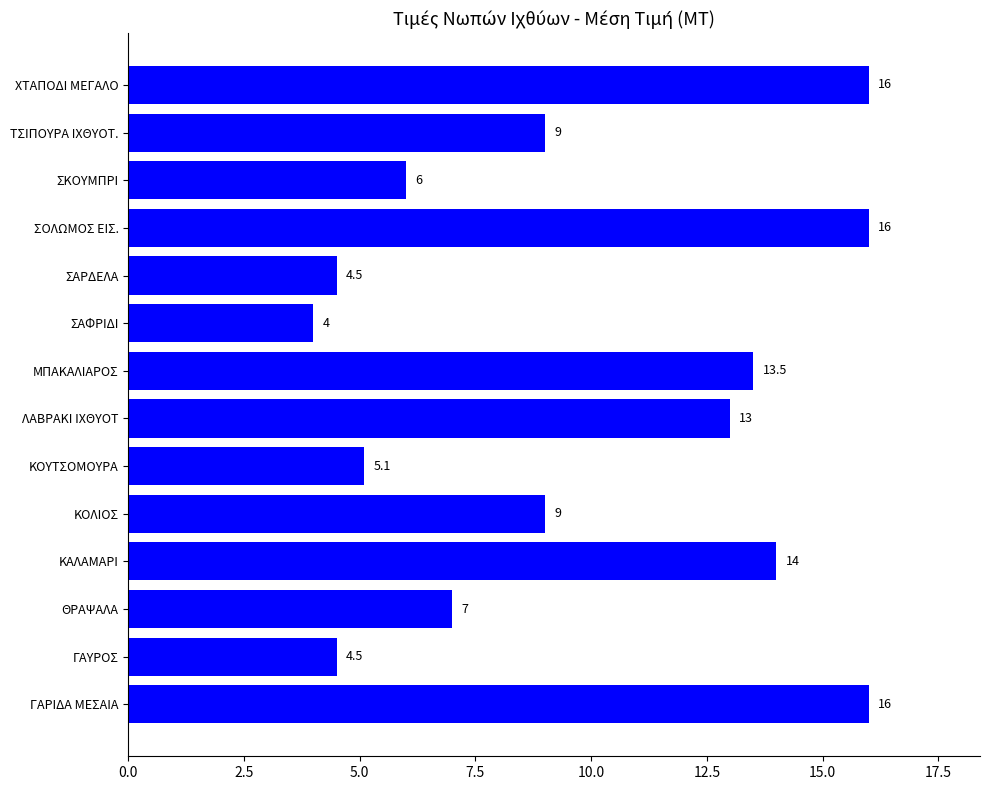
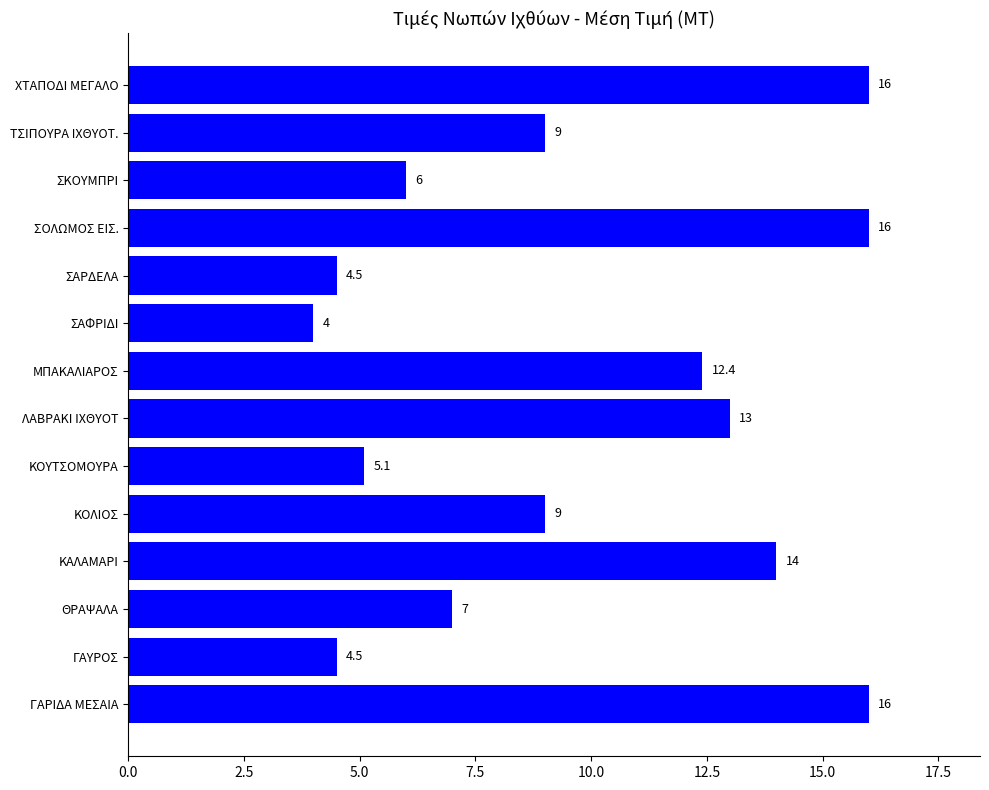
ΜΠΑΚΑΛΙΑΡΟΣ: 13.5 -> 12.4
